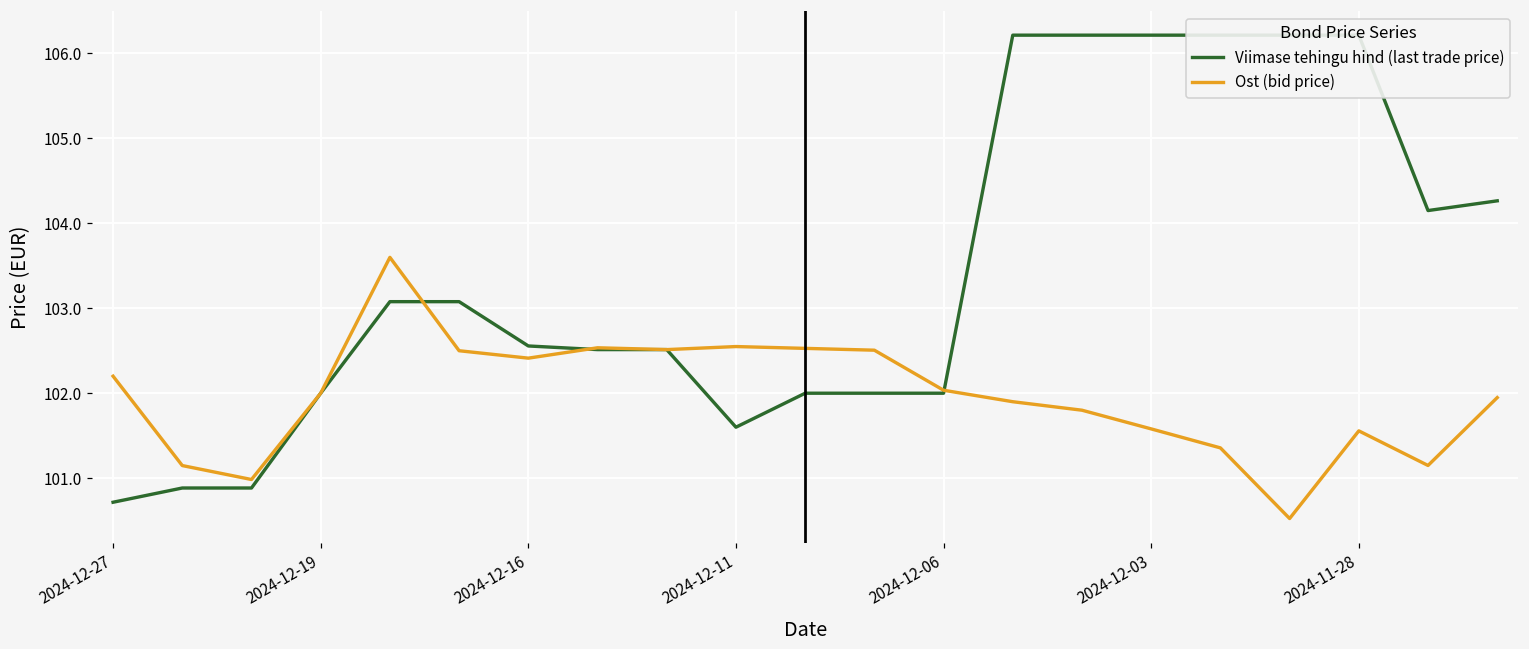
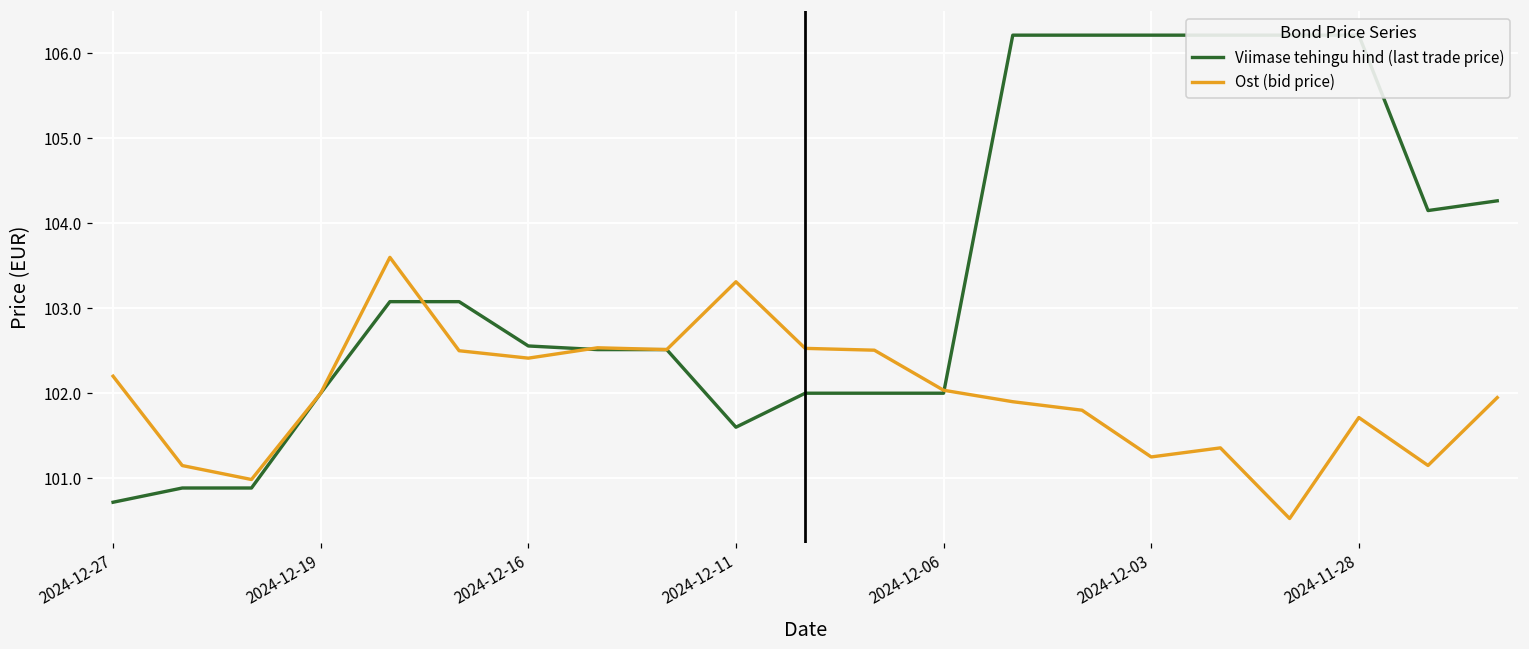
Ost (bid price), 2024-12-11: 102.5 -> 103.3
Ost (bid price), 2024-12-03: 101.6 -> 101.3
Ost (bid price), 2024-11-28: 101.6 -> 101.7
